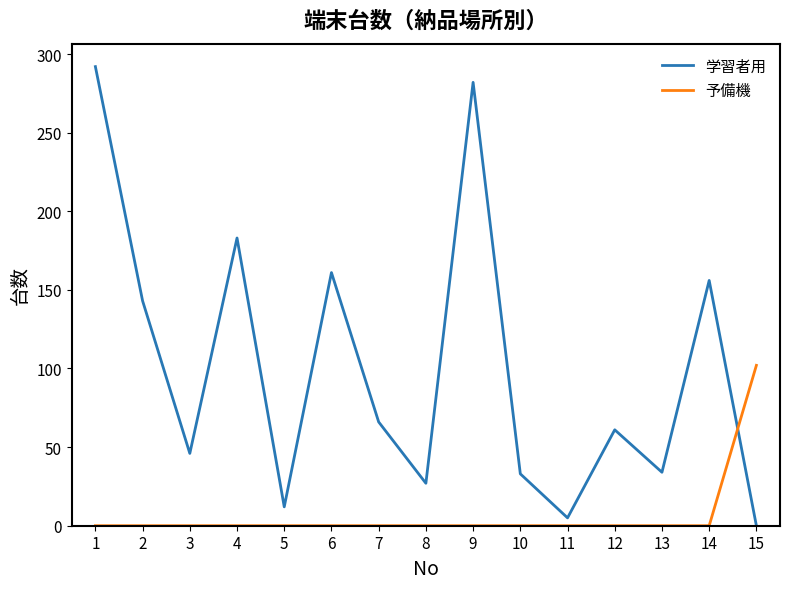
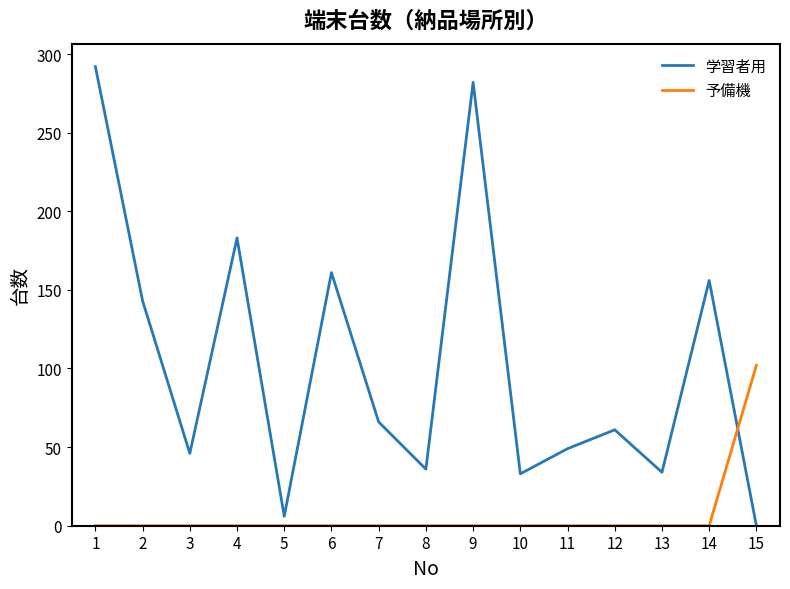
学習者用, 5: 12 -> 6
学習者用, 8: 27 -> 36
学習者用, 11: 5 -> 49
